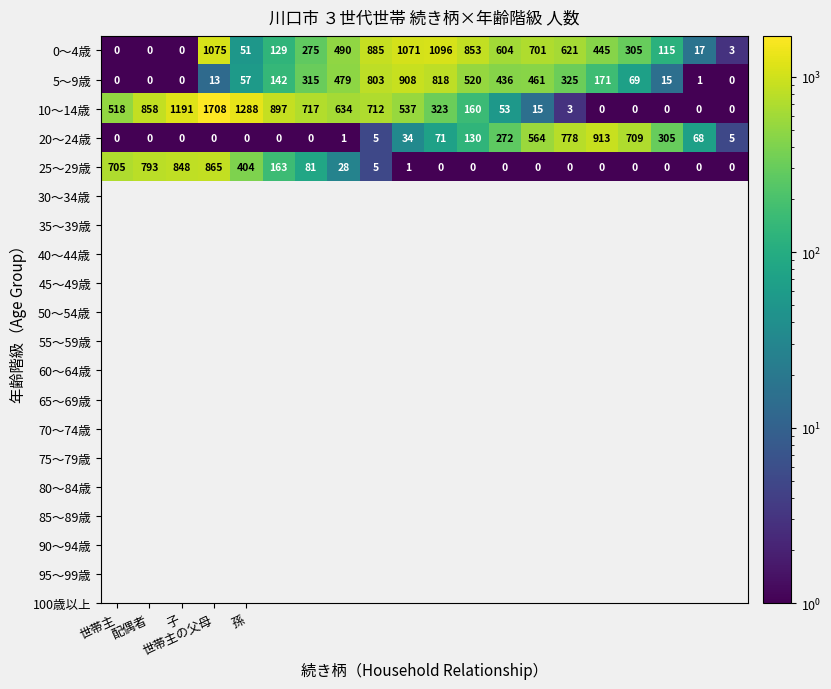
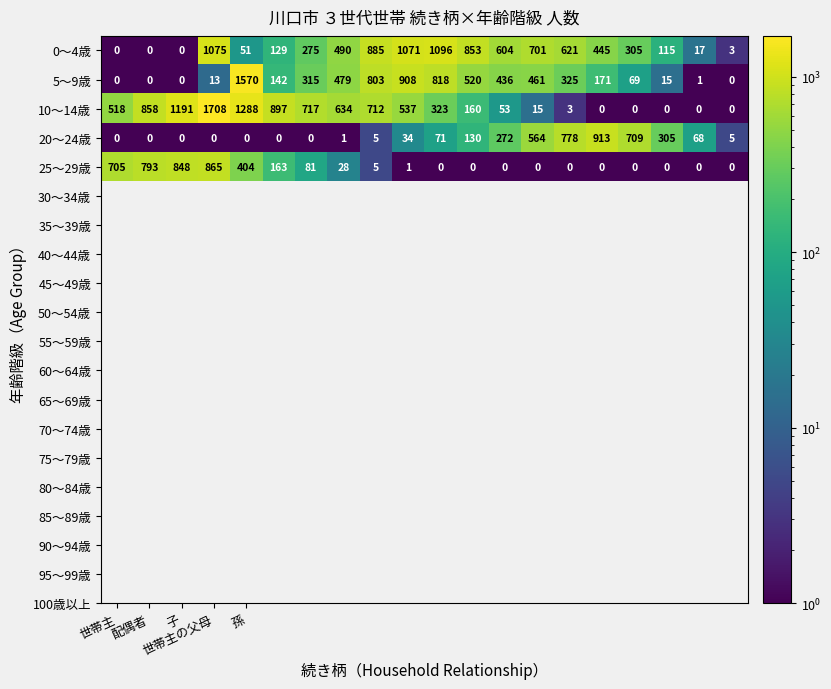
5～9歳, 孫: 57 -> 1570
